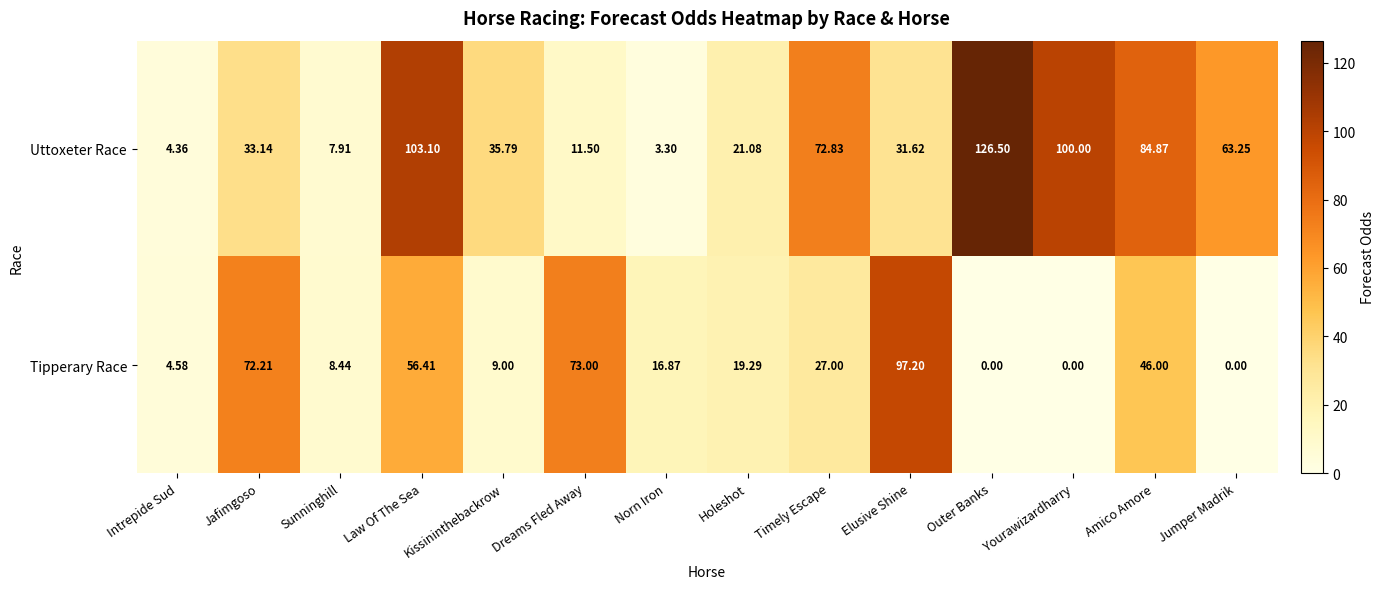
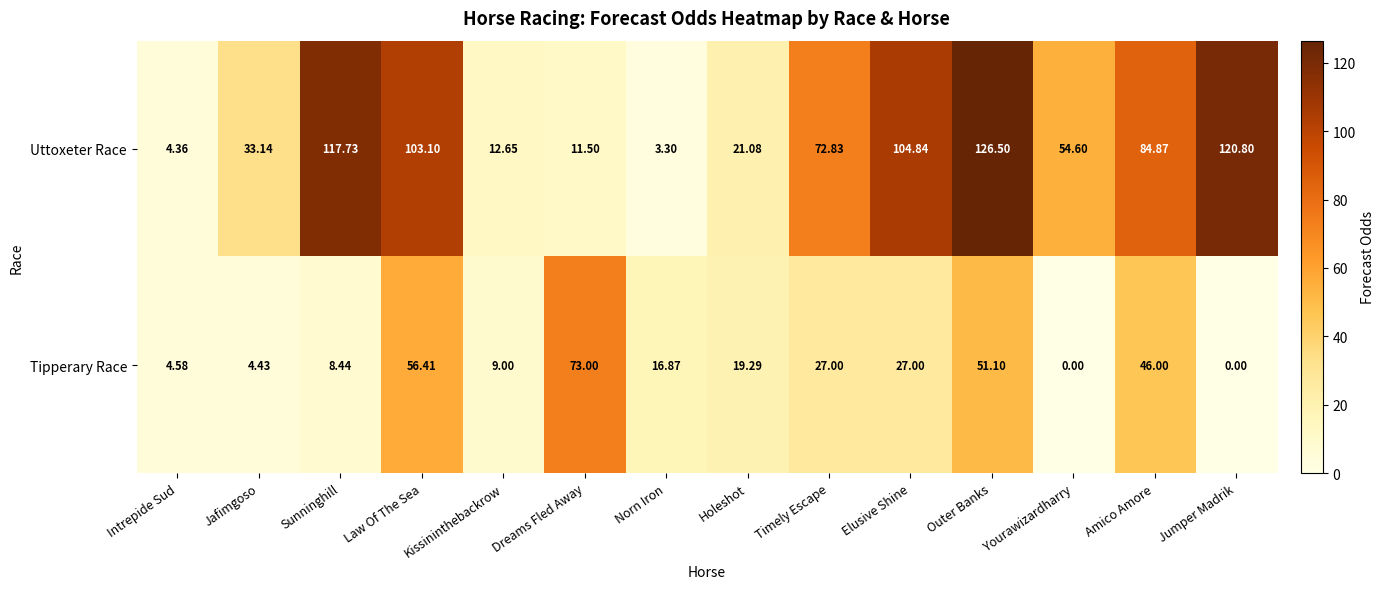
Uttoxeter Race, Sunninghill: 7.91 -> 117.73
Uttoxeter Race, Kissininthebackrow: 35.79 -> 12.65
Uttoxeter Race, Elusive Shine: 31.62 -> 104.84
Uttoxeter Race, Yourawizardharry: 100.00 -> 54.60
Uttoxeter Race, Jumper Madrik: 63.25 -> 120.80
Tipperary Race, Jafimgoso: 72.21 -> 4.43
Tipperary Race, Elusive Shine: 97.20 -> 27.00
Tipperary Race, Outer Banks: 0.00 -> 51.10
